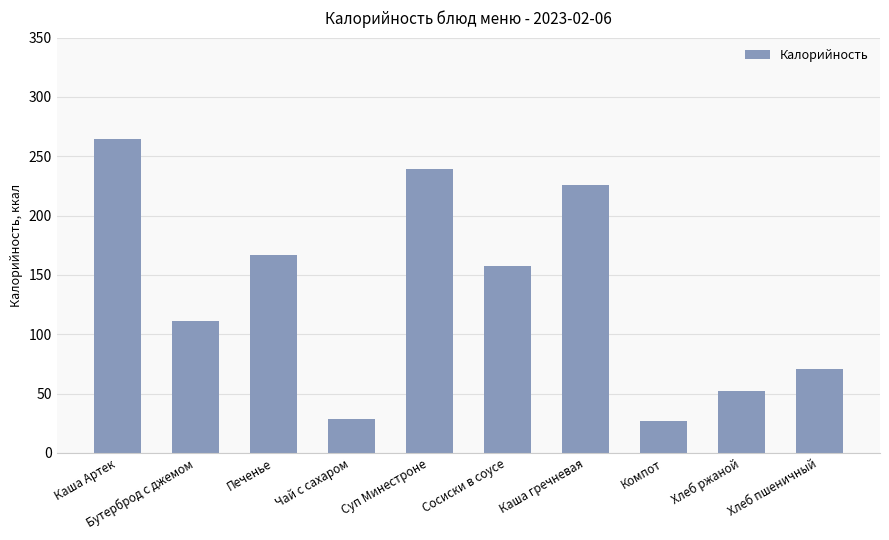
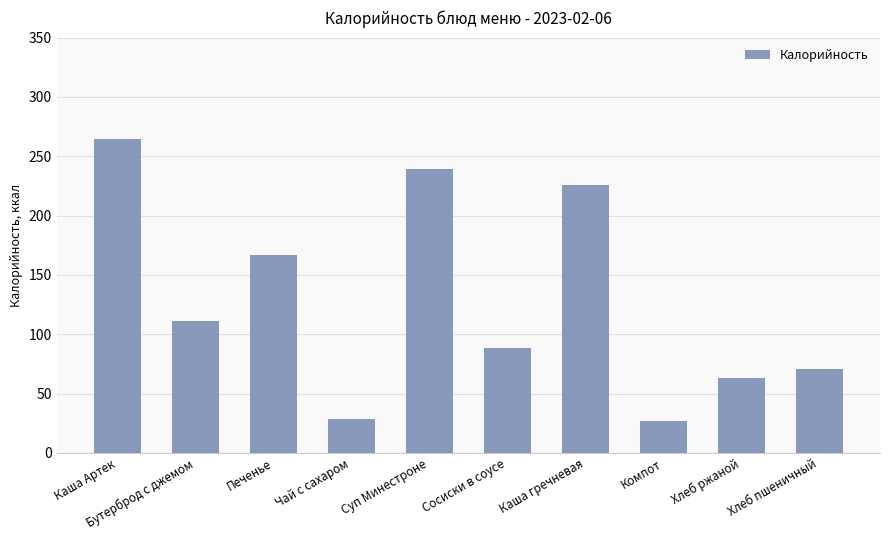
Сосиски в соусе: 157 -> 88
Хлеб ржаной: 52 -> 63
